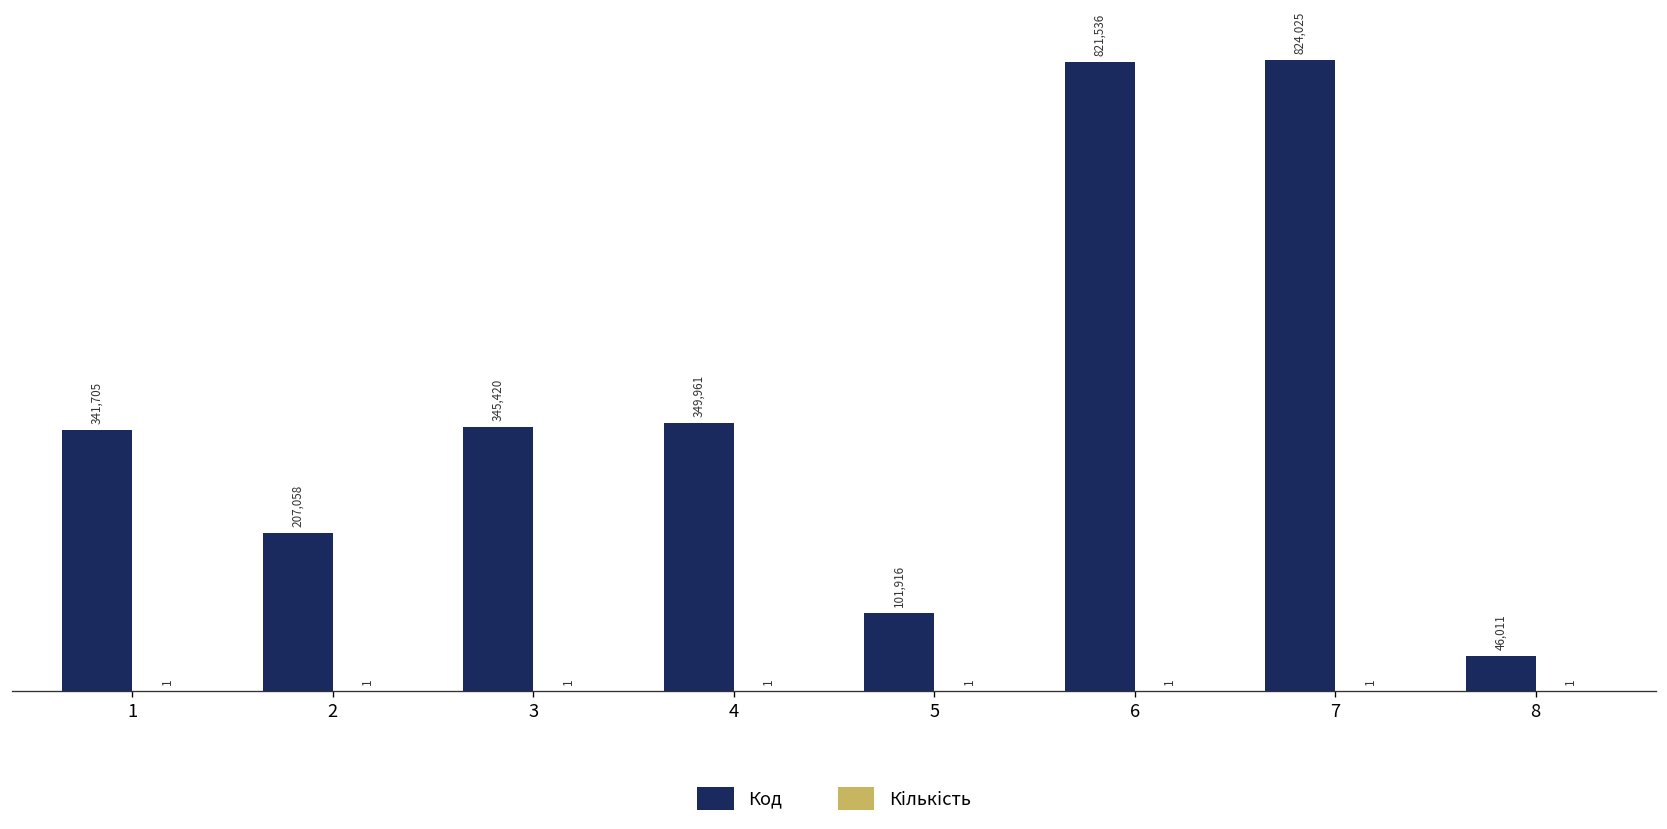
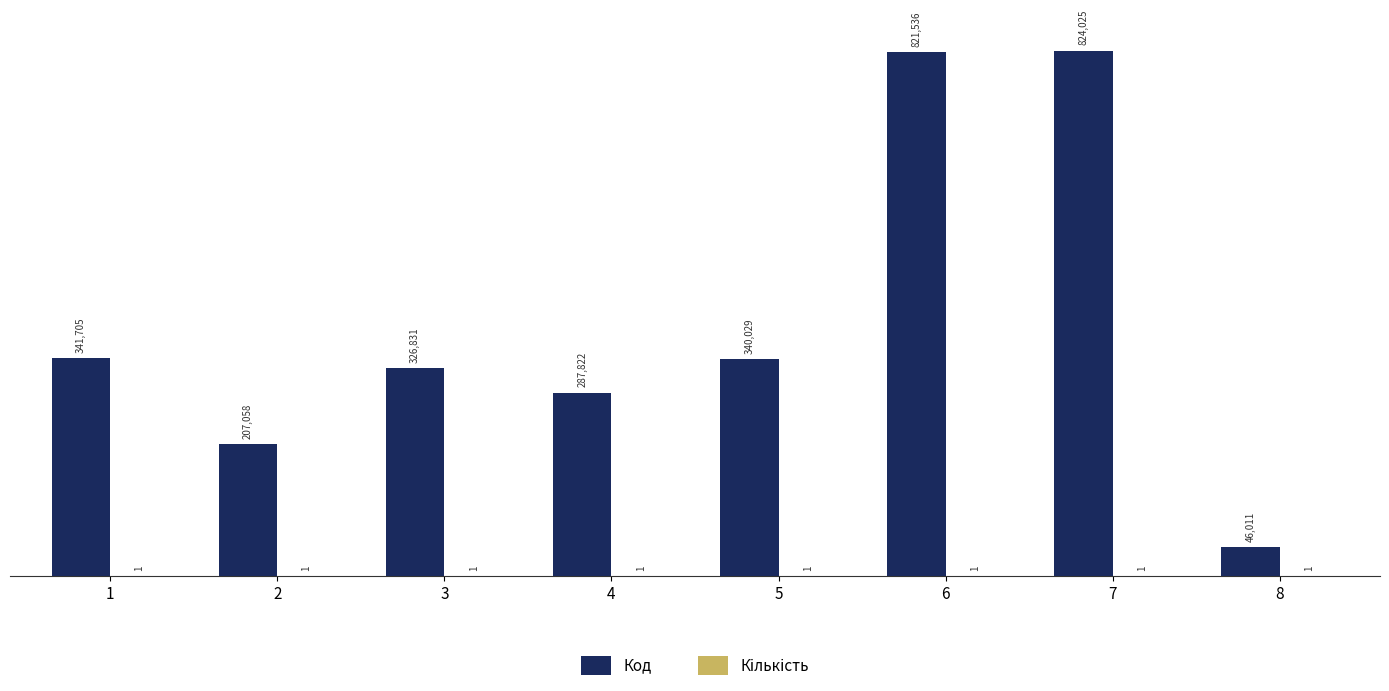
Код, 3: 345,420 -> 326,831
Код, 4: 349,961 -> 287,822
Код, 5: 101,916 -> 340,029
